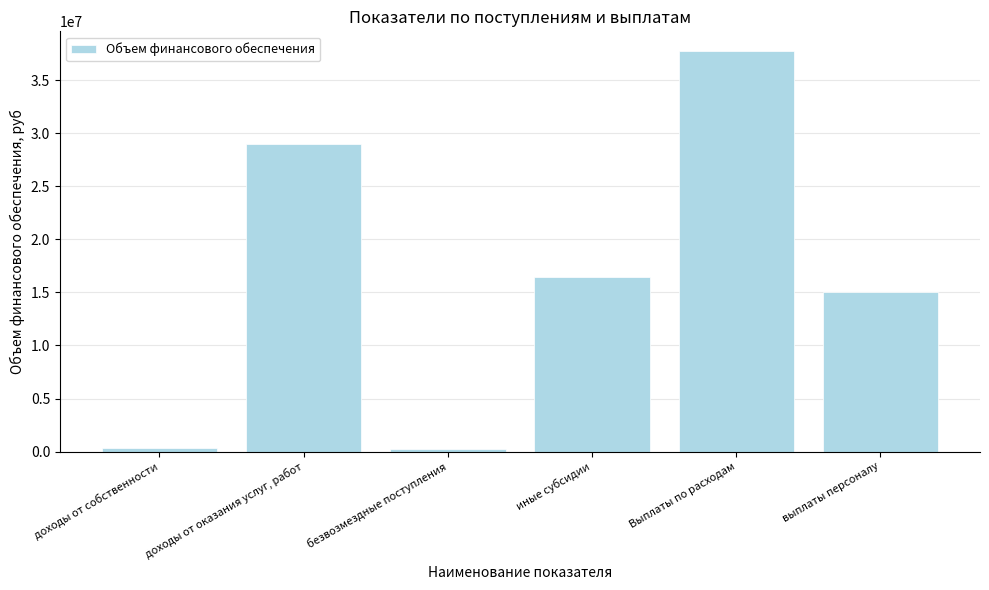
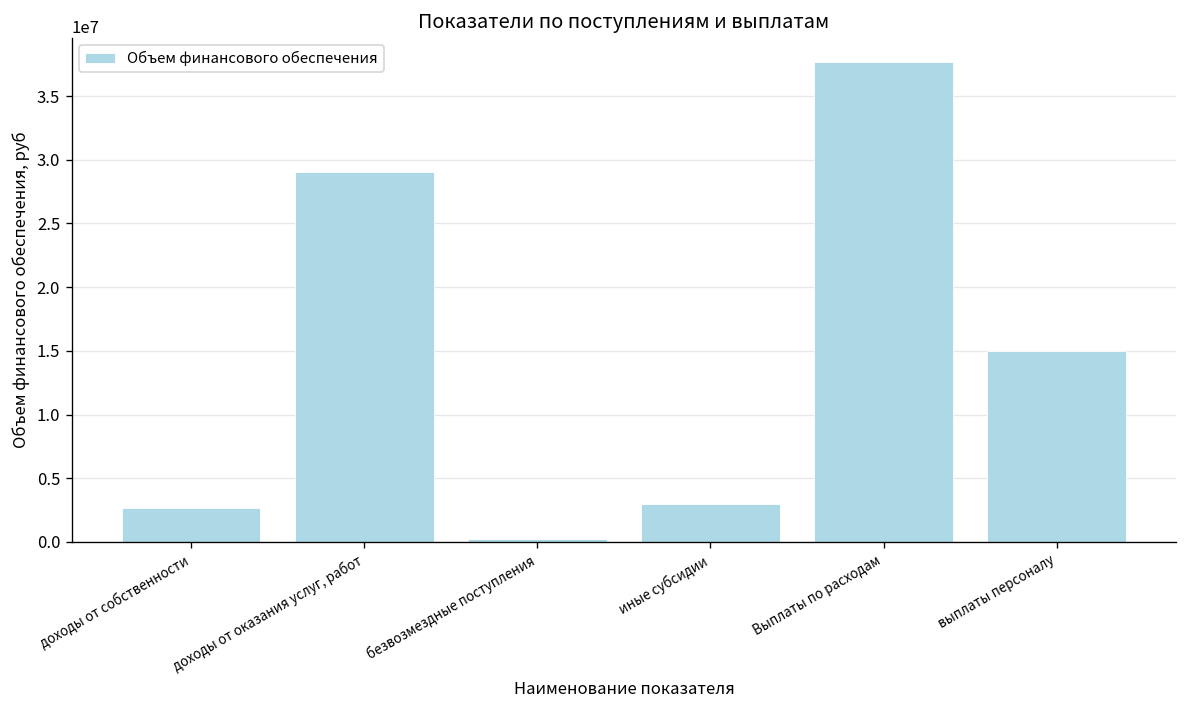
доходы от собственности: 300000 -> 2600000
иные субсидии: 16400000 -> 3000000
